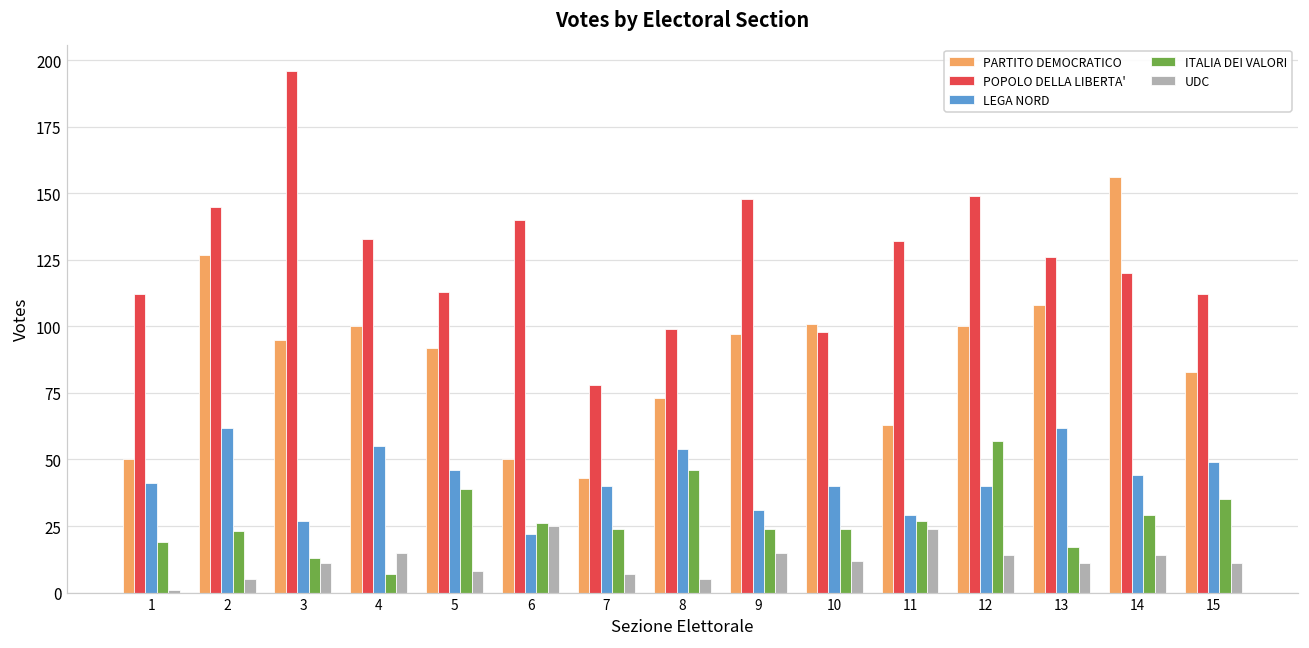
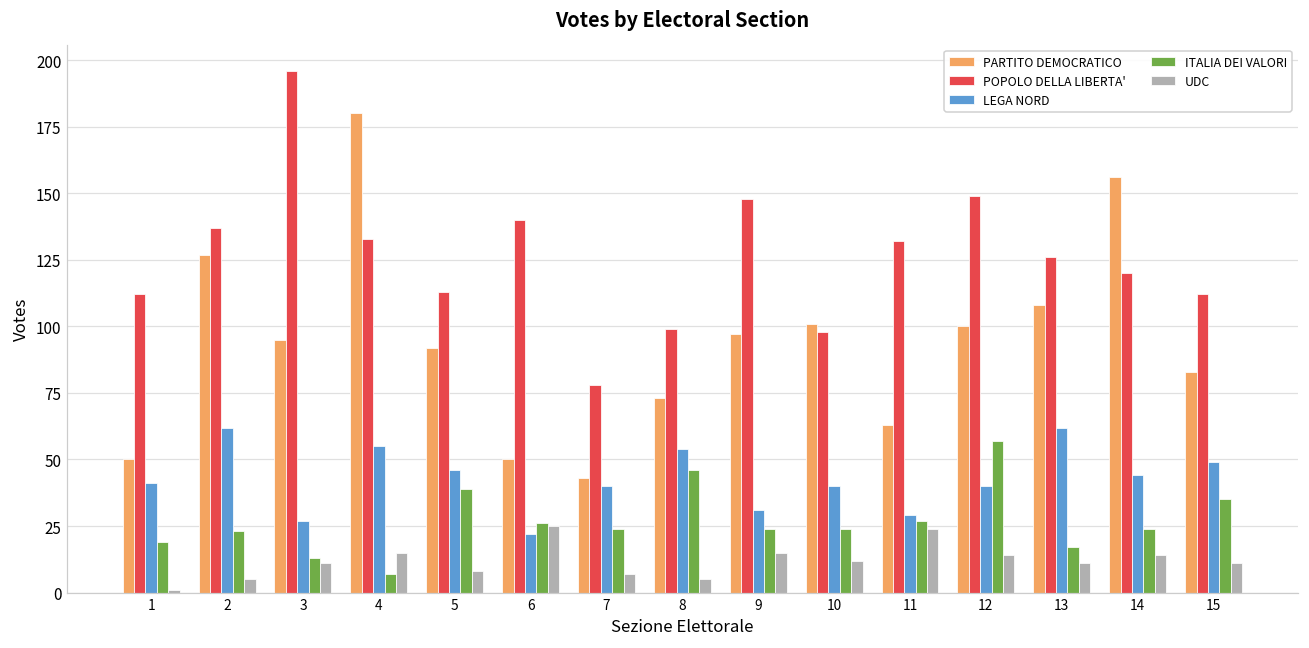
POPOLO DELLA LIBERTA', 2: 145 -> 137
PARTITO DEMOCRATICO, 4: 100 -> 180
ITALIA DEI VALORI, 14: 29 -> 24
